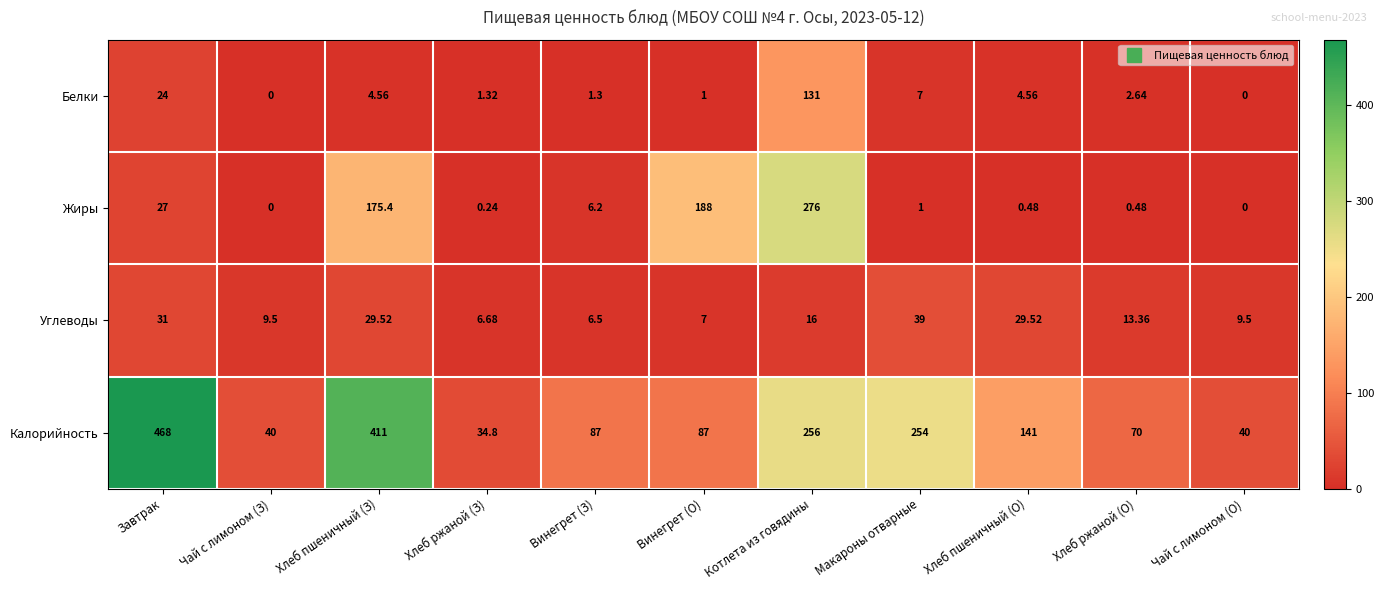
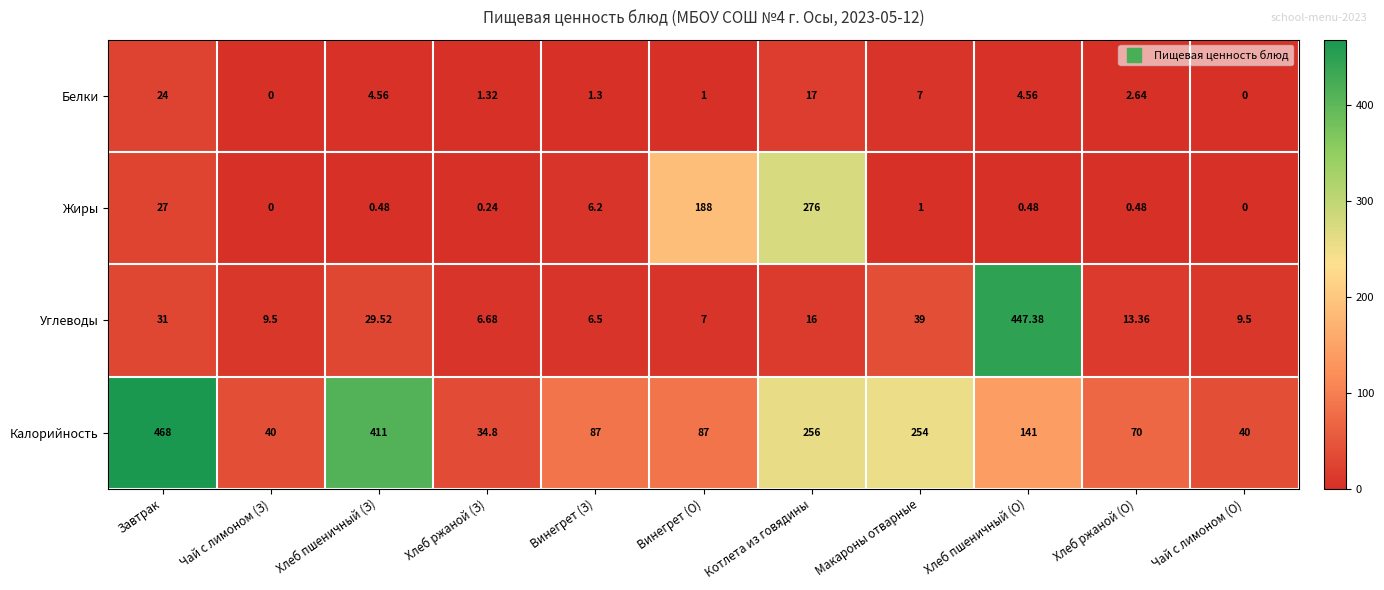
Белки, Котлета из говядины: 131 -> 17
Жиры, Хлеб пшеничный (З): 175.4 -> 0.48
Углеводы, Хлеб пшеничный (О): 29.52 -> 447.38
